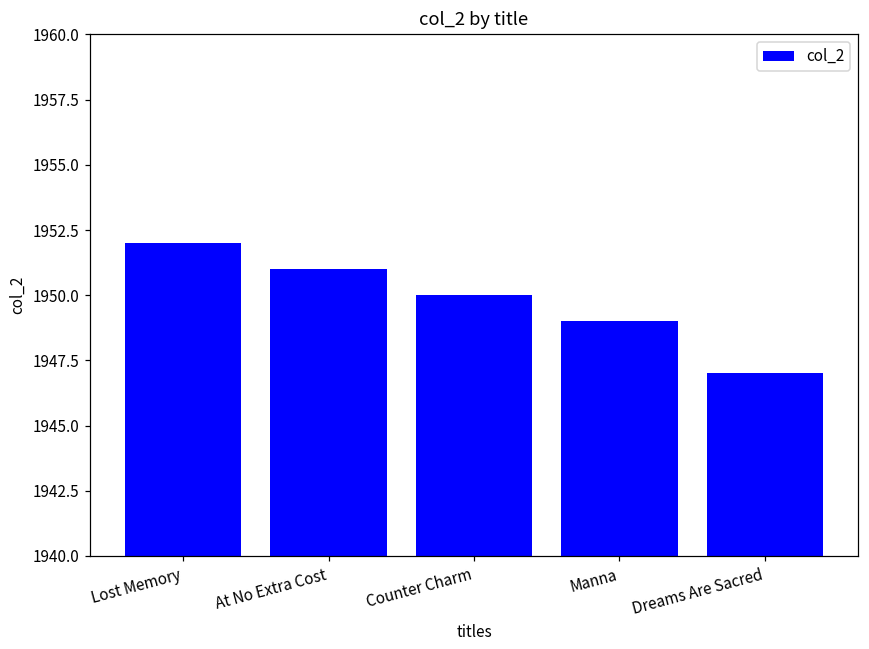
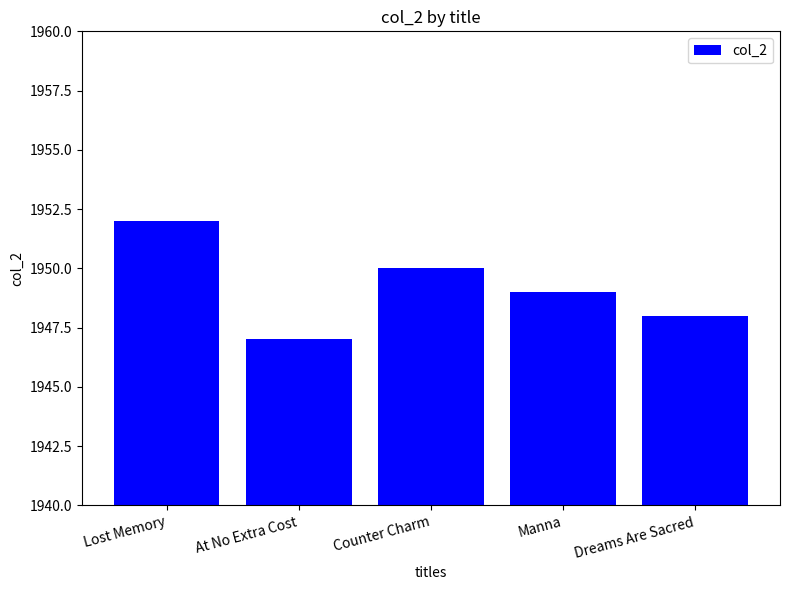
At No Extra Cost: 1951 -> 1947
Dreams Are Sacred: 1947 -> 1948
